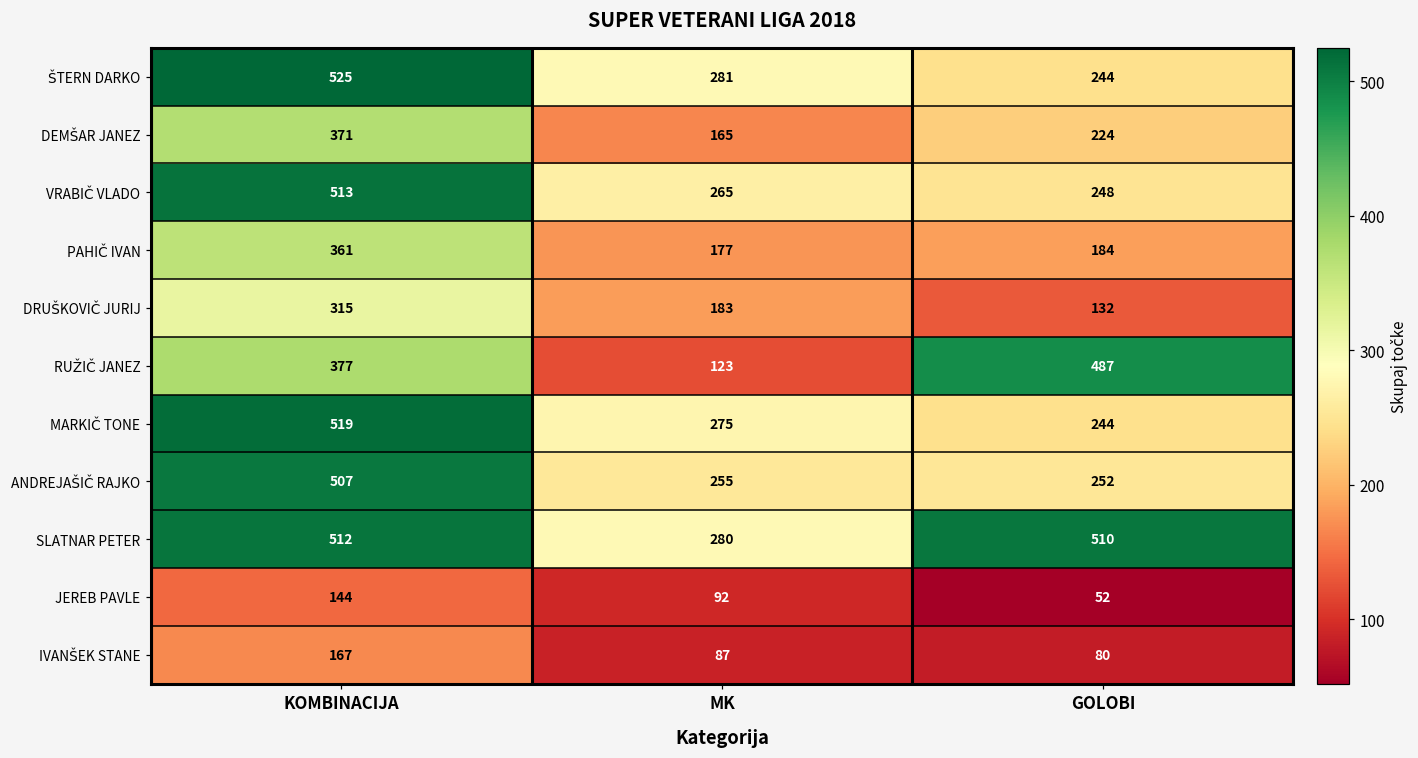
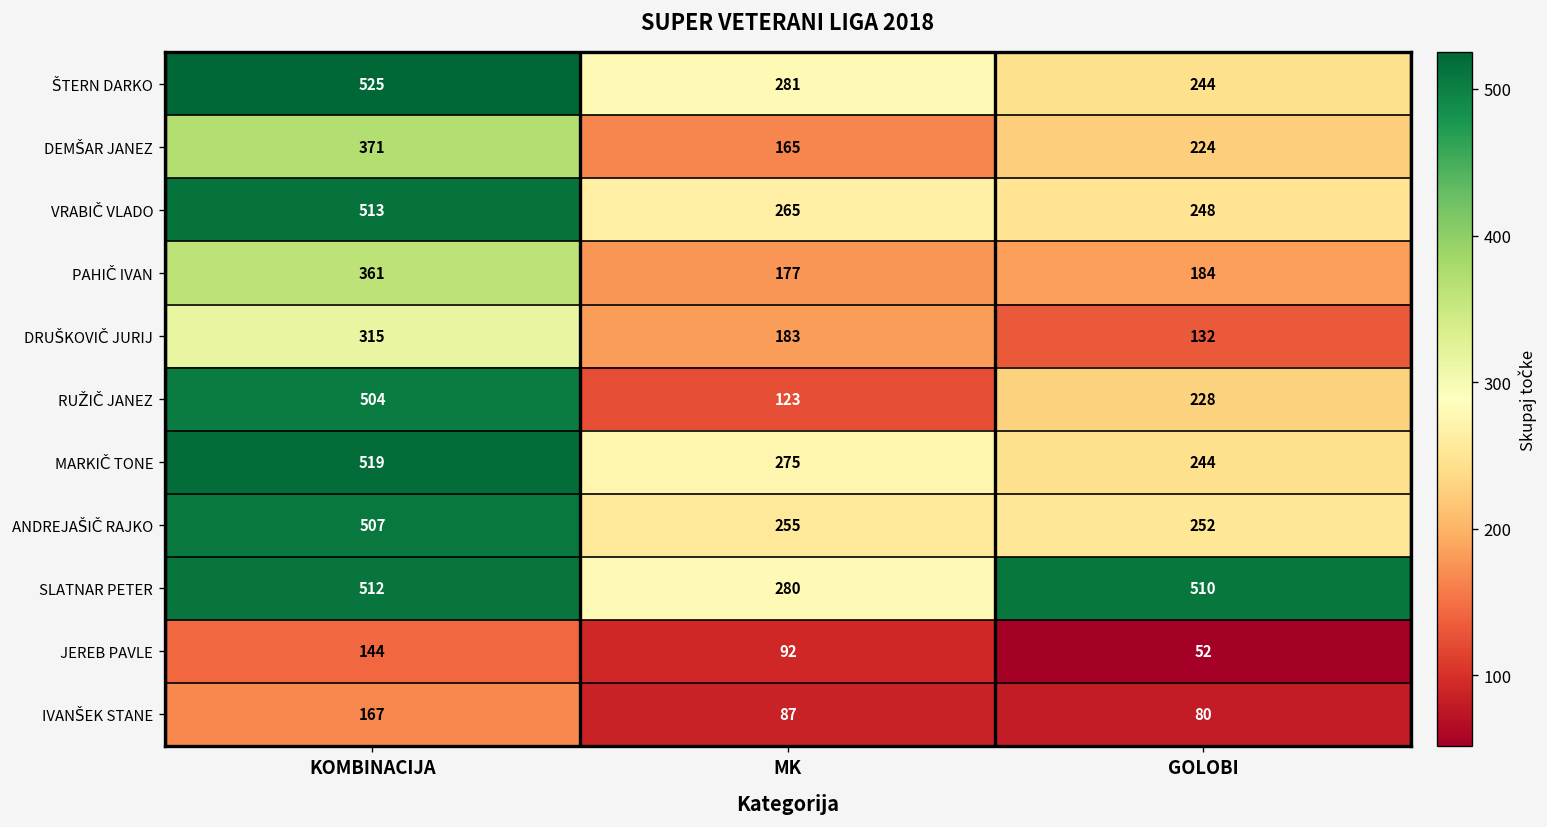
RUŽIČ JANEZ, KOMBINACIJA: 377 -> 504
RUŽIČ JANEZ, GOLOBI: 487 -> 228
